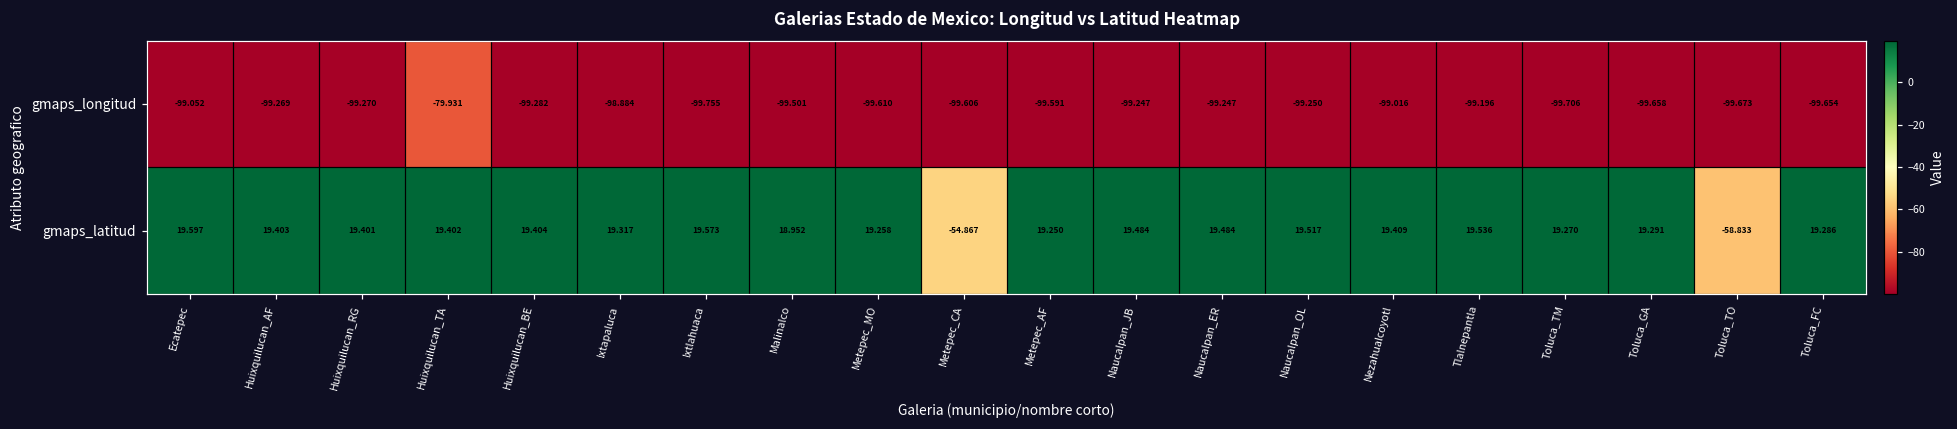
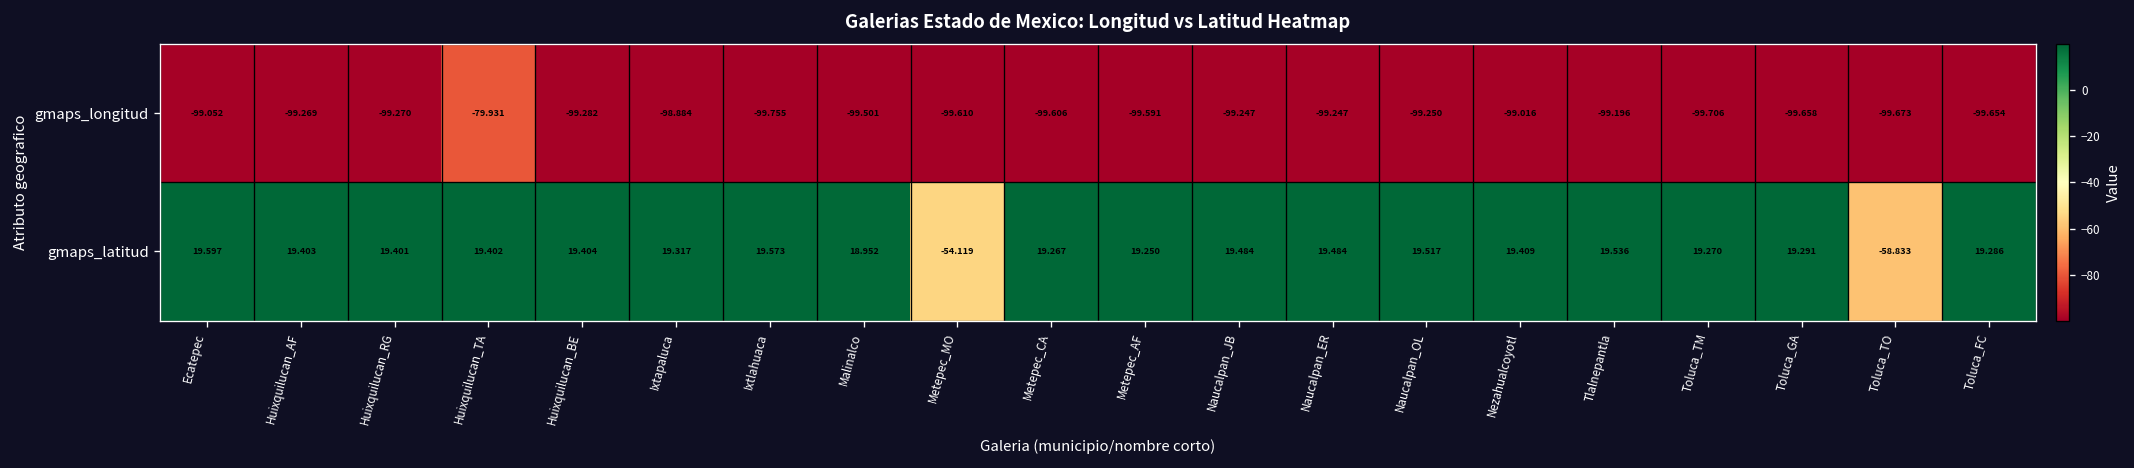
gmaps_latitud, Metepec_MO: 19.258 -> -54.119
gmaps_latitud, Metepec_CA: -54.867 -> 19.267
